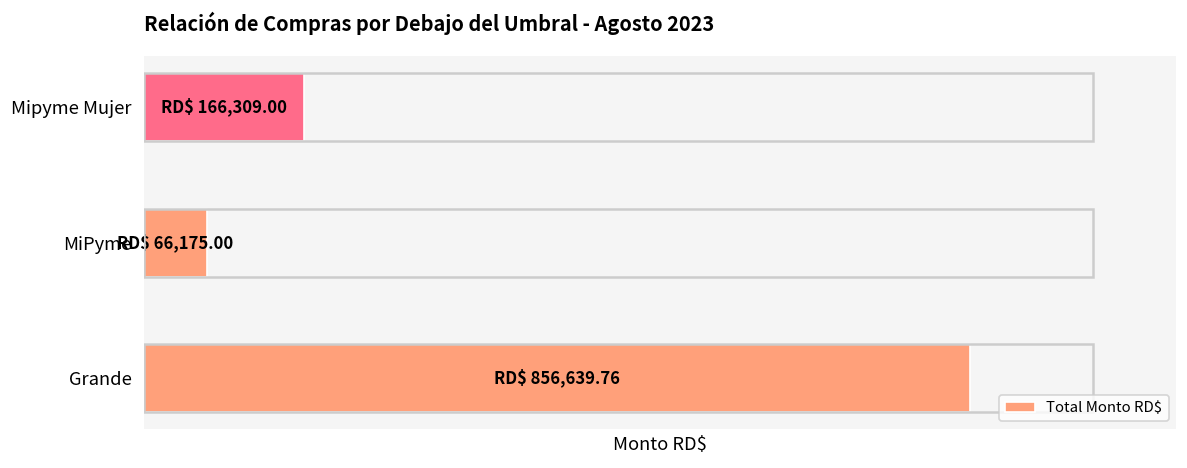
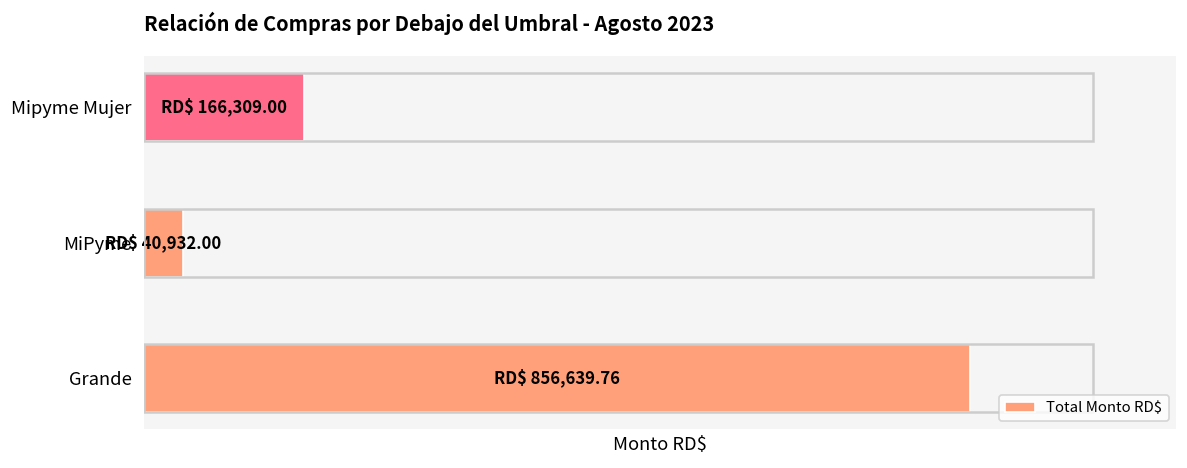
MiPyme: 66,175.00 -> 40,932.00
